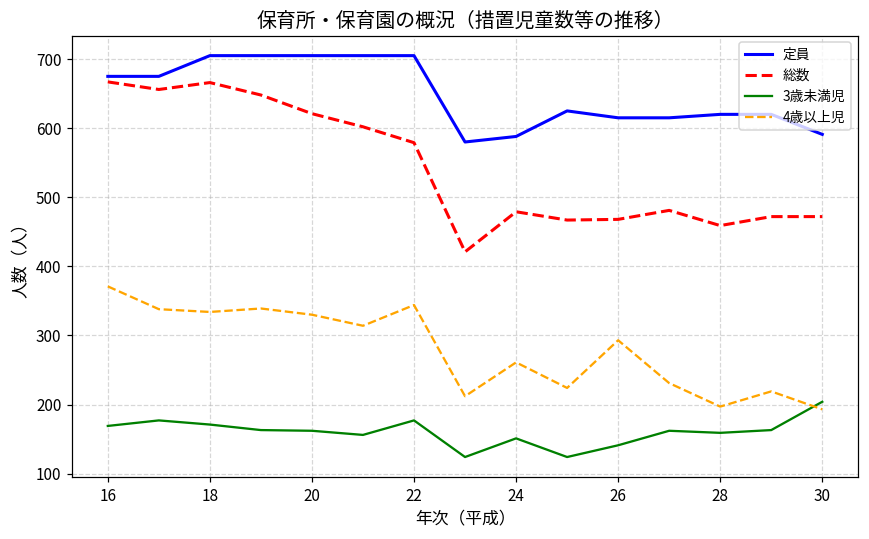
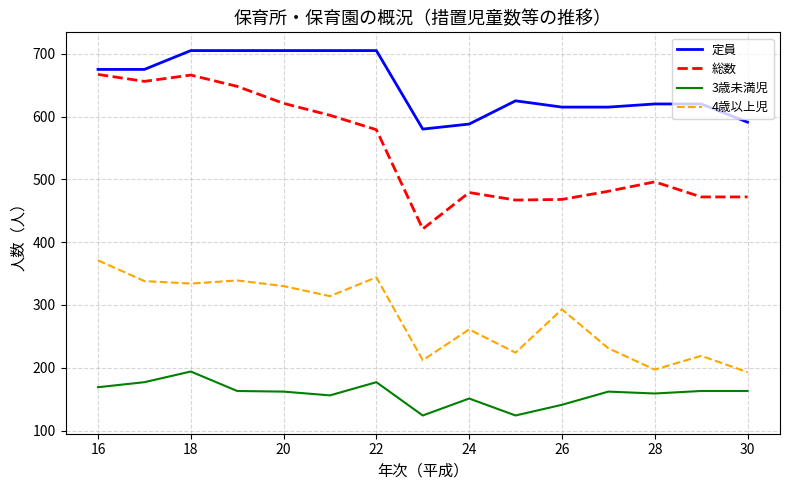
3歳未満児, 18: 170 -> 190
総数, 28: 460 -> 500
3歳未満児, 30: 200 -> 160
